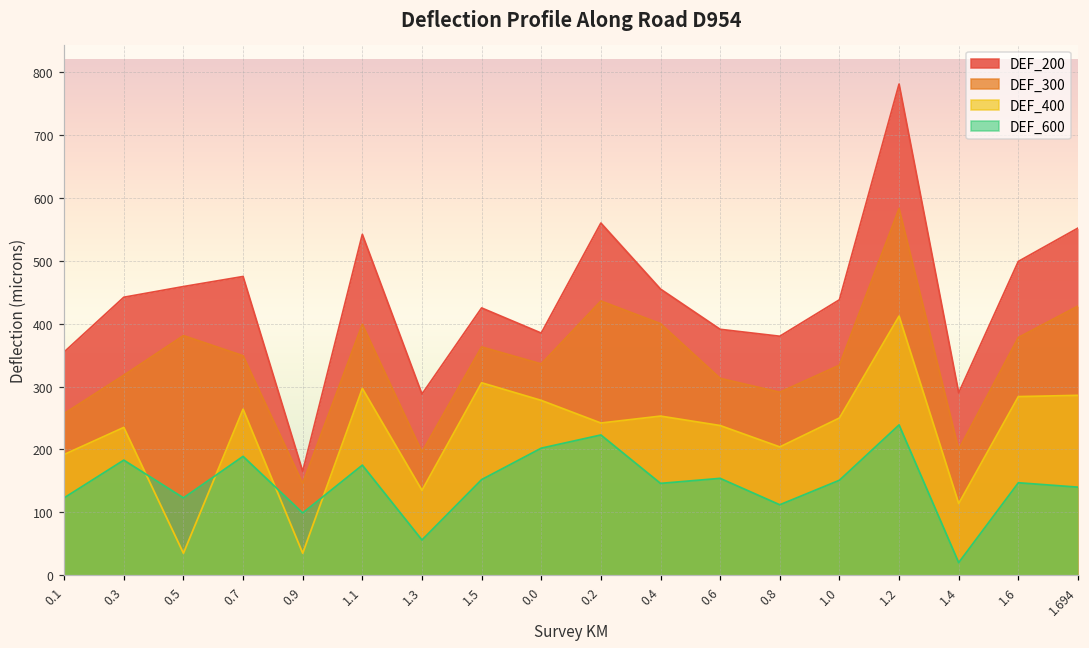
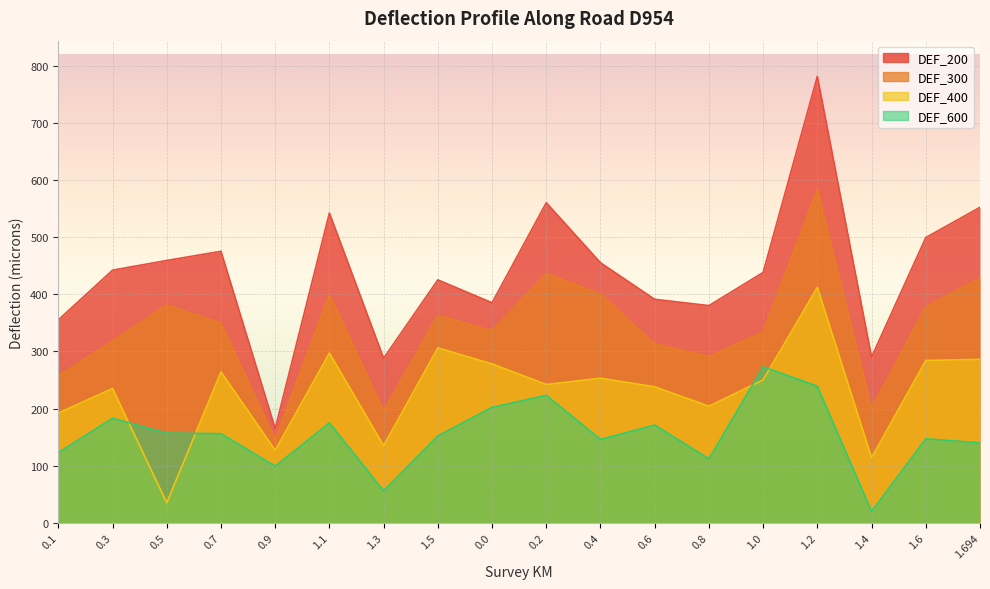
DEF_600, 0.5: 120 -> 160
DEF_600, 0.7: 190 -> 160
DEF_400, 0.9: 40 -> 130
DEF_600, 0.6: 150 -> 170
DEF_600, 1.0: 150 -> 270
